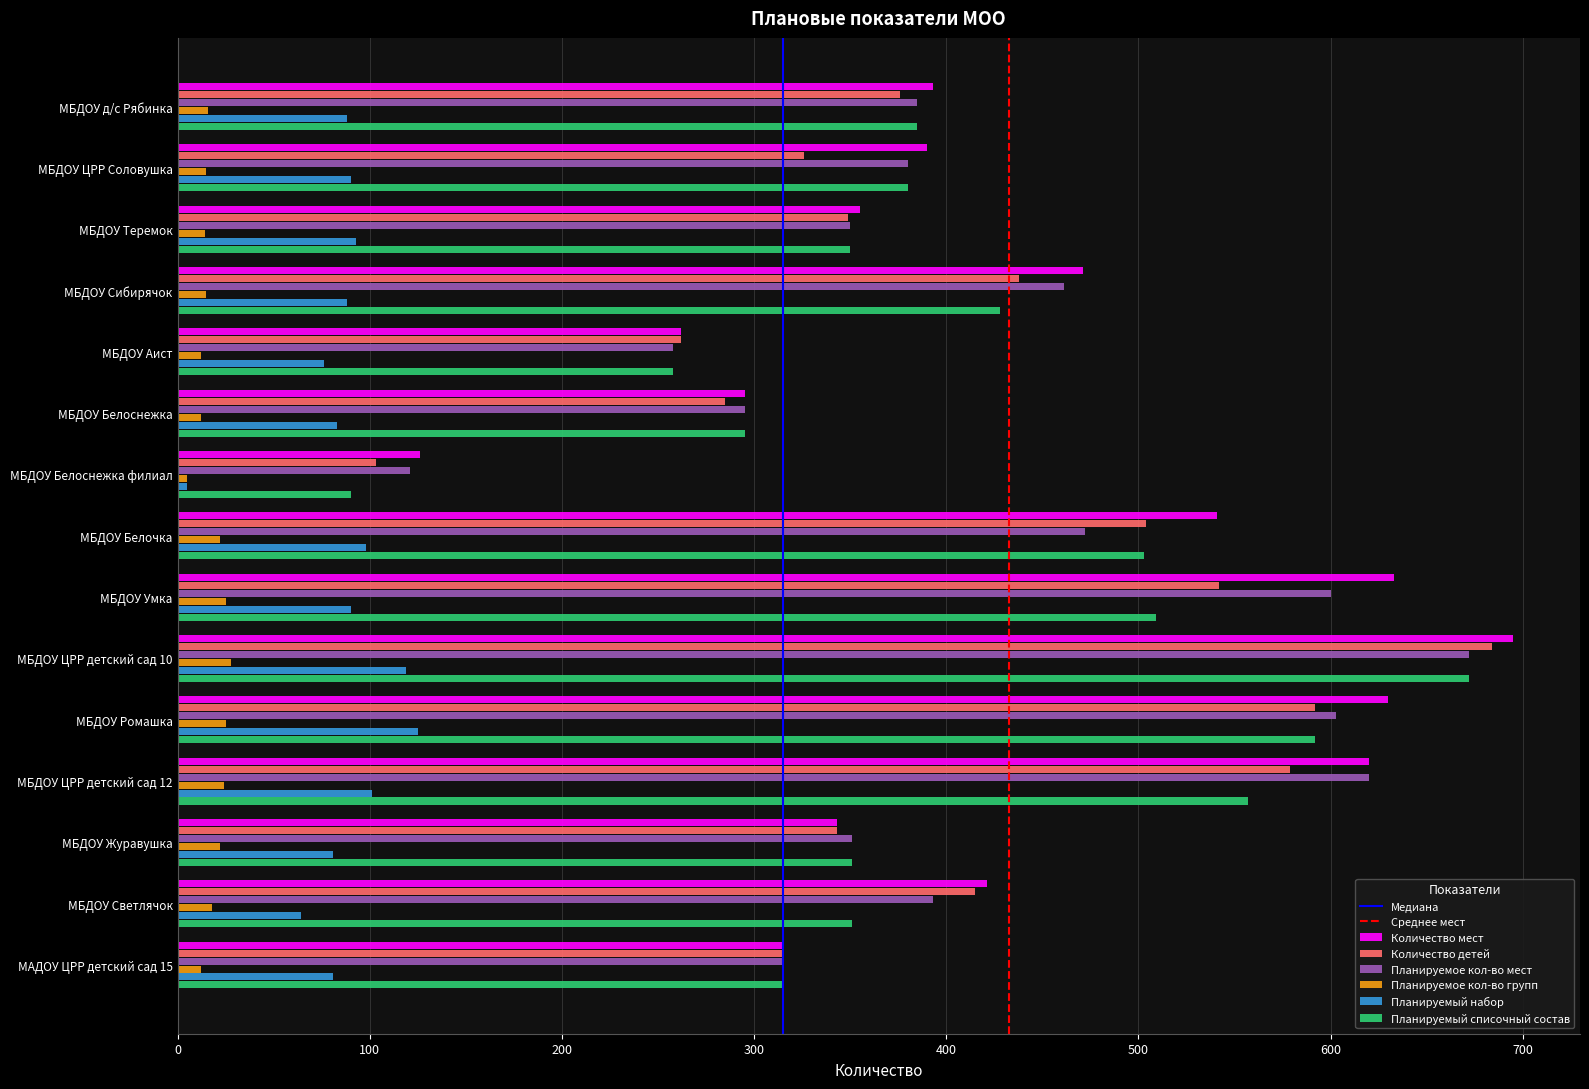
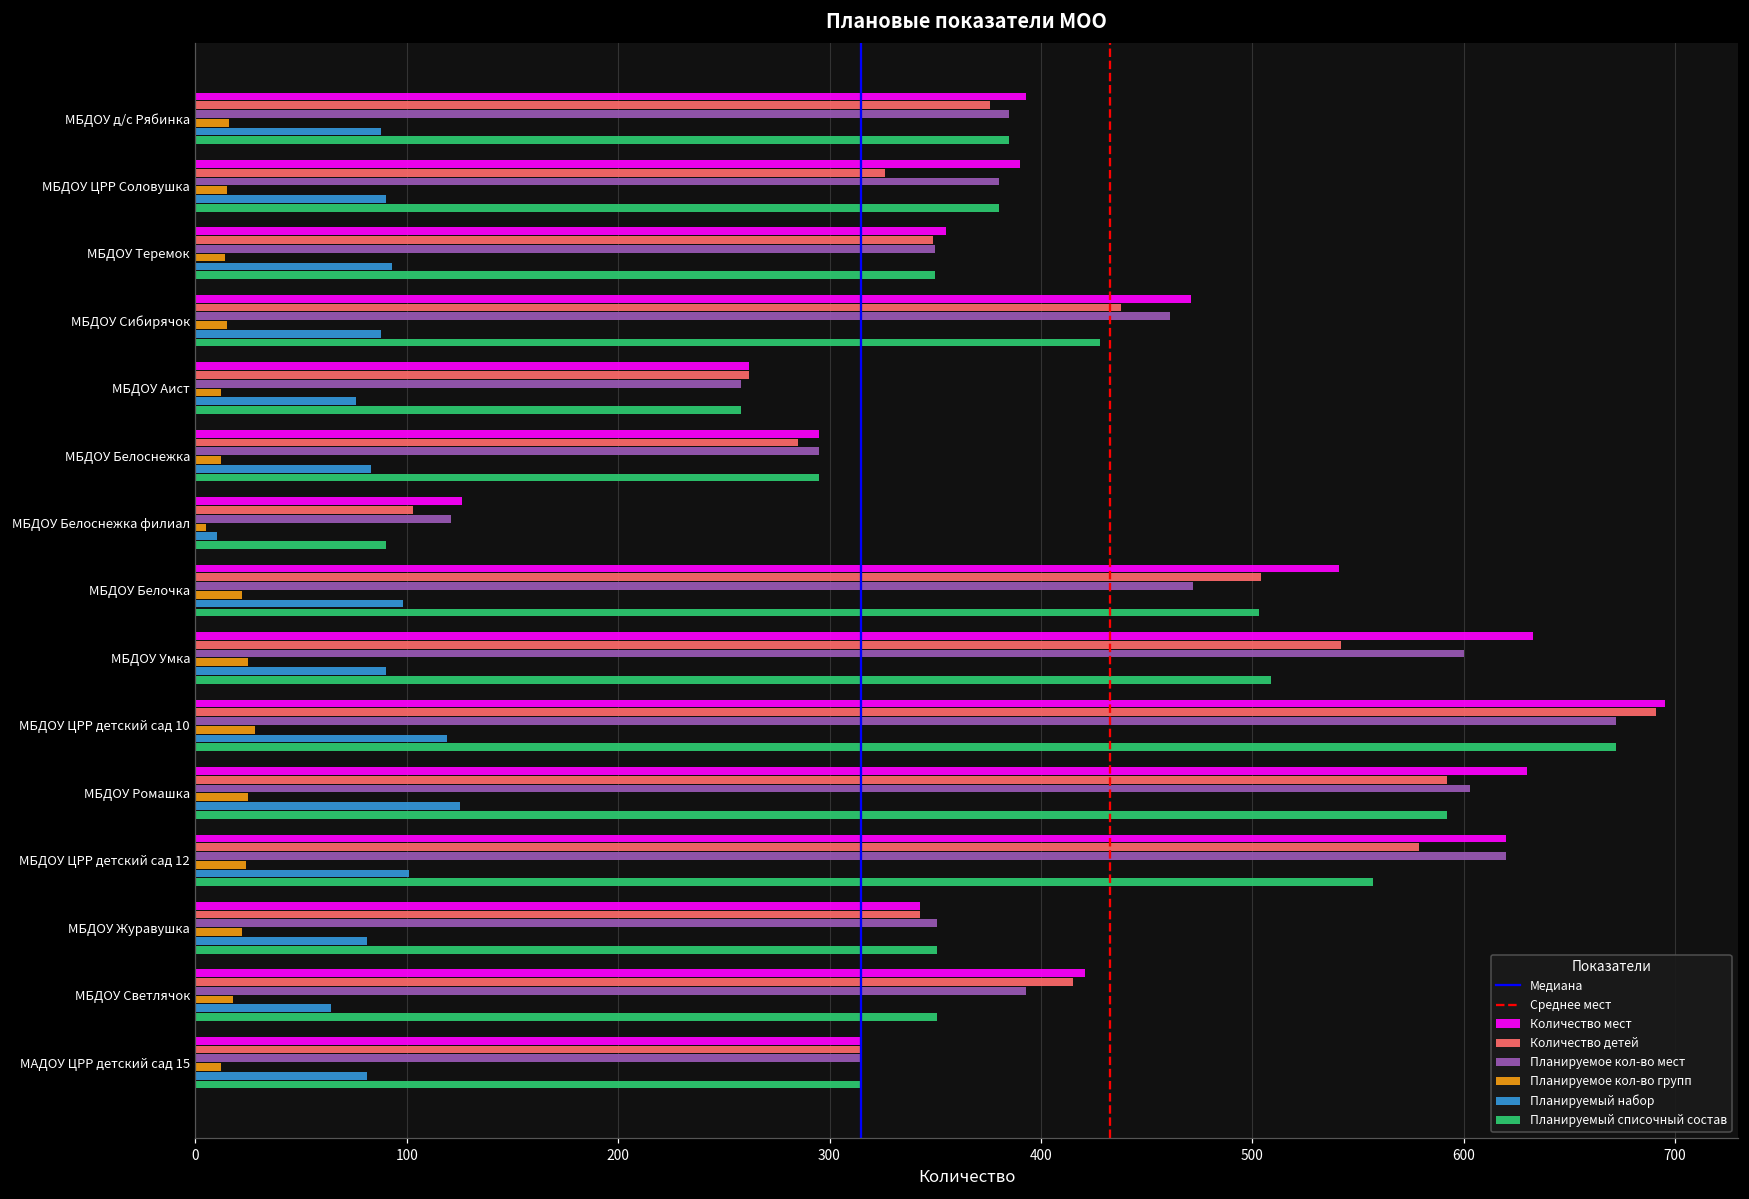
Планируемый набор, МБДОУ Белоснежка филиал: 5 -> 10
Количество детей, МБДОУ ЦРР детский сад 10: 684 -> 691
